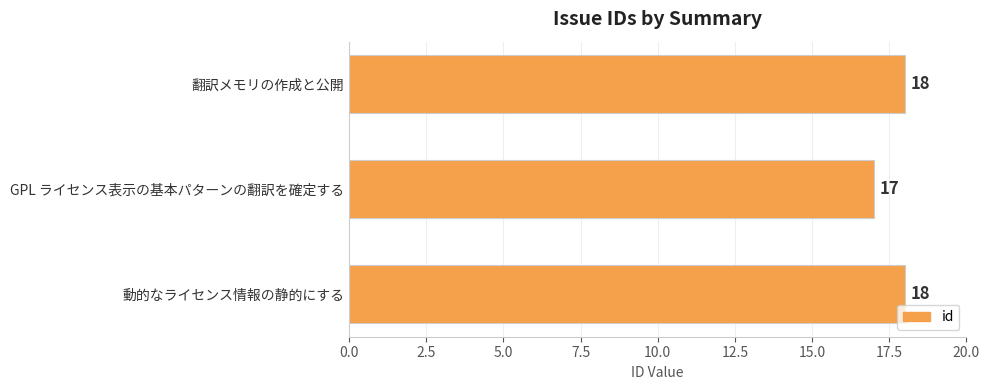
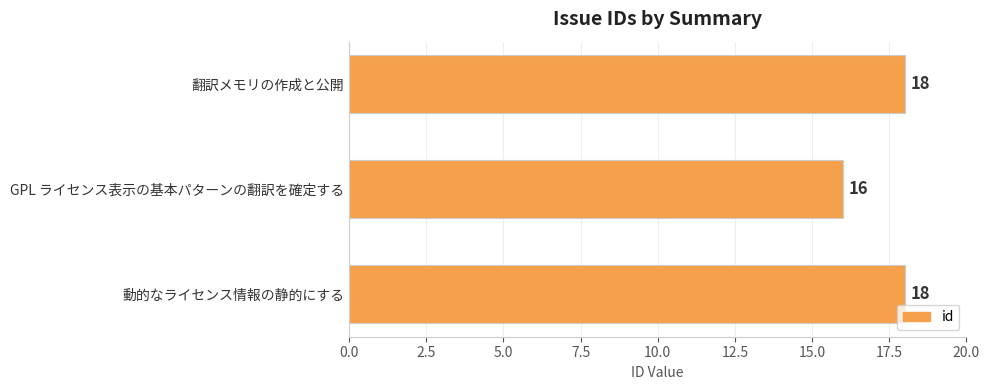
GPL ライセンス表示の基本パターンの翻訳を確定する: 17 -> 16
